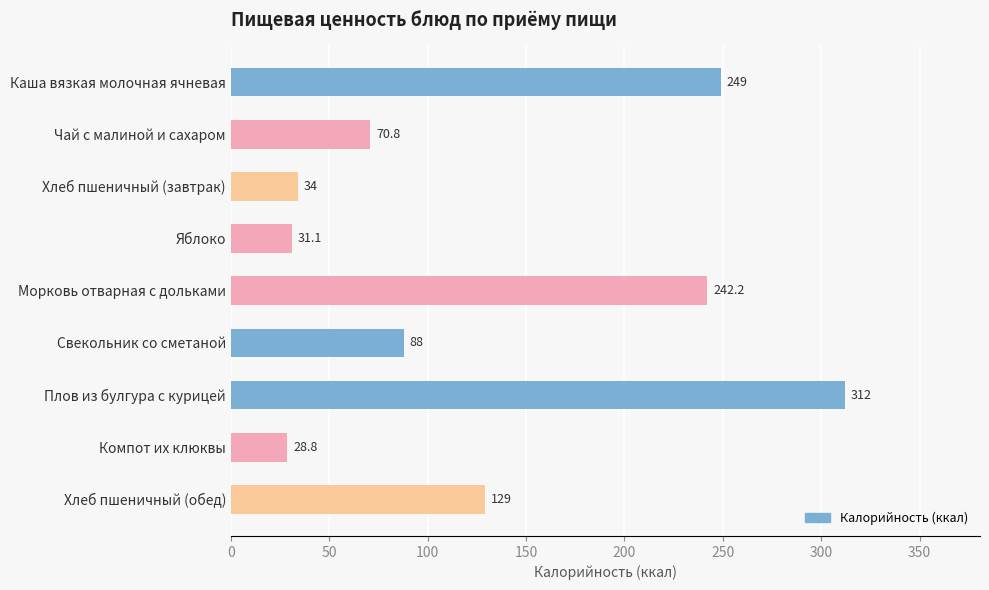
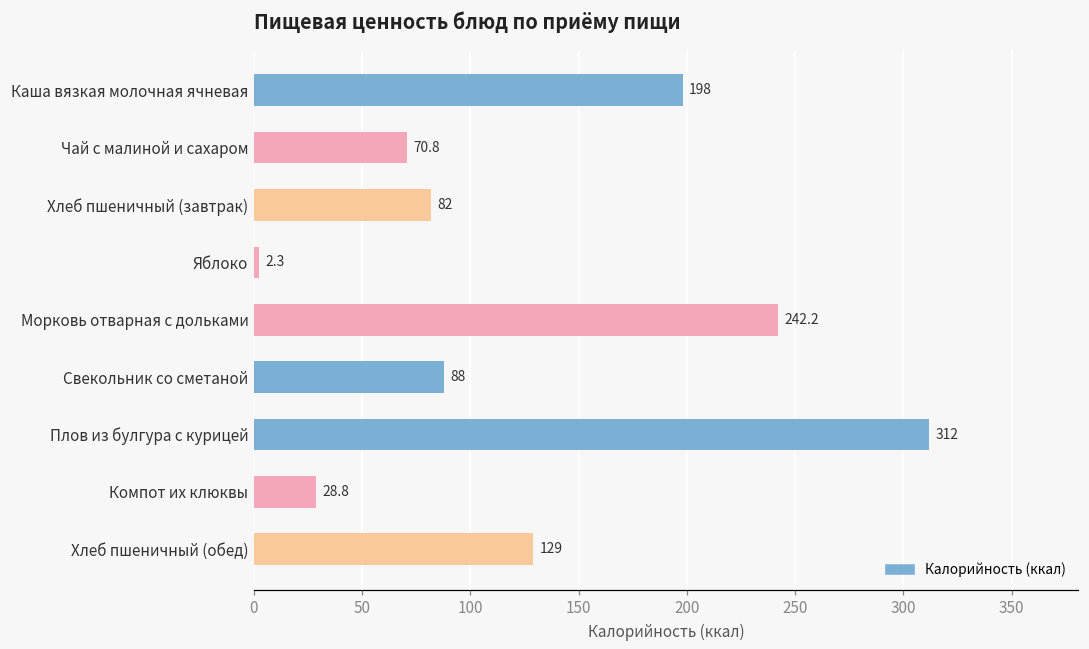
Каша вязкая молочная ячневая: 249 -> 198
Хлеб пшеничный (завтрак): 34 -> 82
Яблоко: 31.1 -> 2.3
